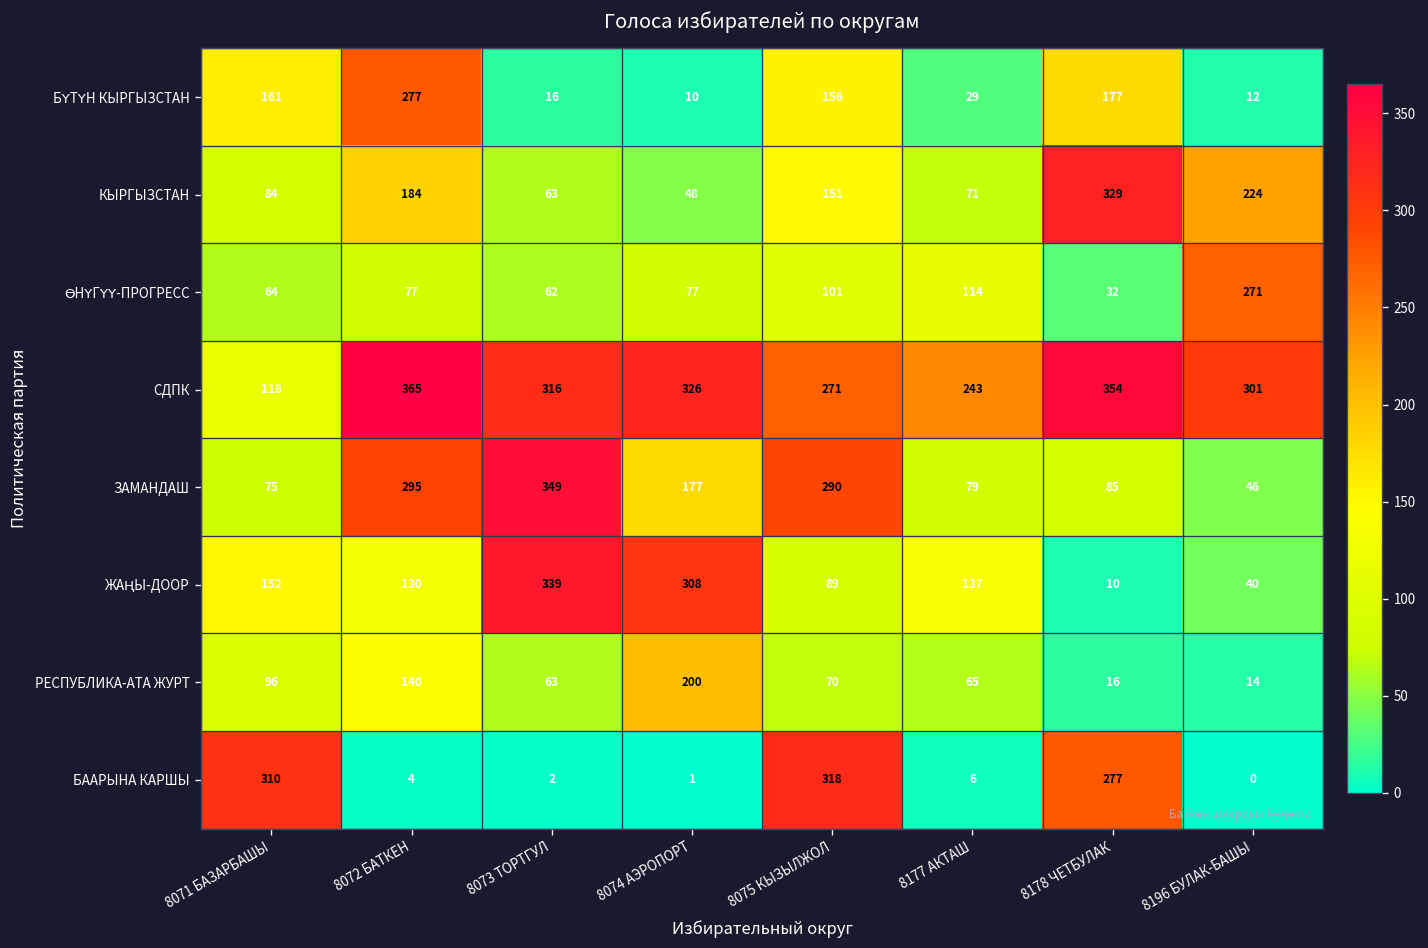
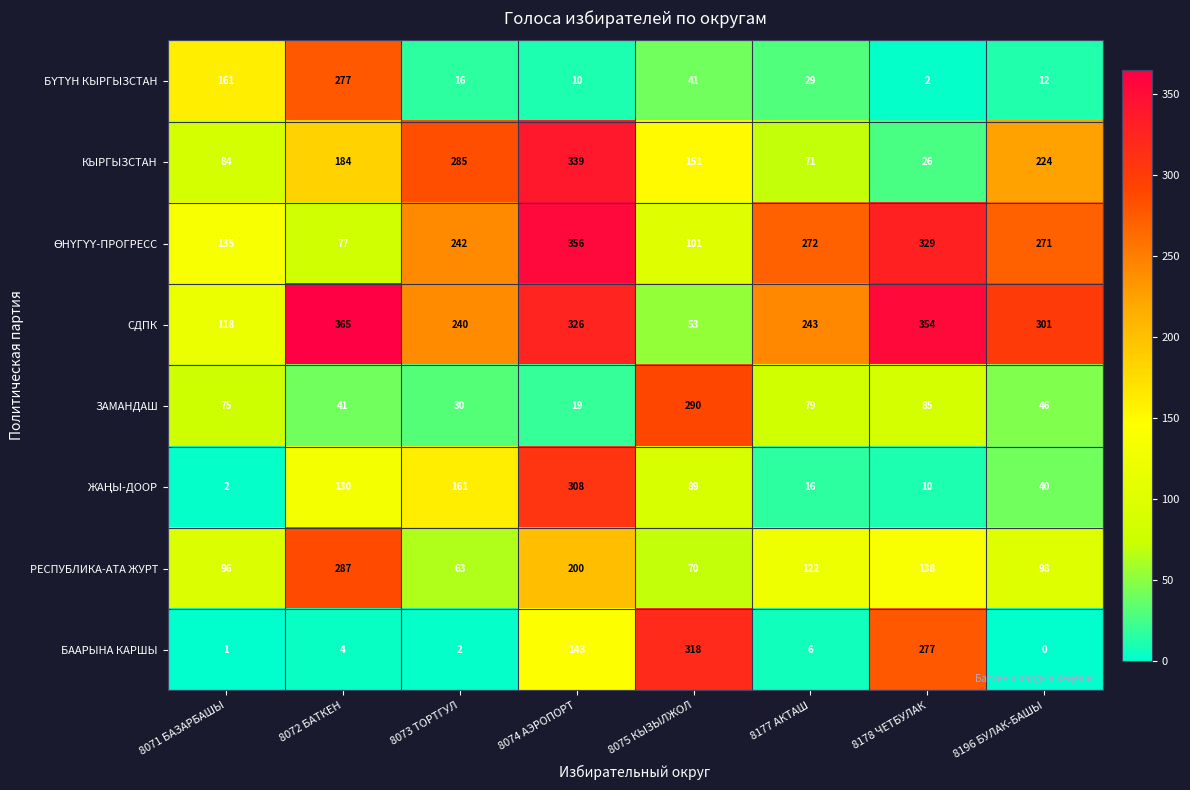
БҮТҮН КЫРГЫЗСТАН, 8075 КЫЗЫЛЖОЛ: 156 -> 41
БҮТҮН КЫРГЫЗСТАН, 8178 ЧЕТБУЛАК: 177 -> 2
КЫРГЫЗСТАН, 8073 ТОРТГУЛ: 63 -> 285
КЫРГЫЗСТАН, 8074 АЭРОПОРТ: 48 -> 339
КЫРГЫЗСТАН, 8178 ЧЕТБУЛАК: 329 -> 26
ӨНҮГҮҮ-ПРОГРЕСС, 8071 БАЗАРБАШЫ: 64 -> 135
ӨНҮГҮҮ-ПРОГРЕСС, 8073 ТОРТГУЛ: 62 -> 242
ӨНҮГҮҮ-ПРОГРЕСС, 8074 АЭРОПОРТ: 77 -> 356
ӨНҮГҮҮ-ПРОГРЕСС, 8177 АКТАШ: 114 -> 272
ӨНҮГҮҮ-ПРОГРЕСС, 8178 ЧЕТБУЛАК: 32 -> 329
СДПК, 8073 ТОРТГУЛ: 316 -> 240
СДПК, 8075 КЫЗЫЛЖОЛ: 271 -> 53
ЗАМАНДАШ, 8072 БАТКЕН: 295 -> 41
ЗАМАНДАШ, 8073 ТОРТГУЛ: 349 -> 30
ЗАМАНДАШ, 8074 АЭРОПОРТ: 177 -> 19
ЖАҢЫ-ДООР, 8071 БАЗАРБАШЫ: 152 -> 2
ЖАҢЫ-ДООР, 8073 ТОРТГУЛ: 339 -> 161
ЖАҢЫ-ДООР, 8177 АКТАШ: 137 -> 16
РЕСПУБЛИКА-АТА ЖУРТ, 8072 БАТКЕН: 140 -> 287
РЕСПУБЛИКА-АТА ЖУРТ, 8177 АКТАШ: 65 -> 122
РЕСПУБЛИКА-АТА ЖУРТ, 8178 ЧЕТБУЛАК: 16 -> 138
РЕСПУБЛИКА-АТА ЖУРТ, 8196 БУЛАК-БАШЫ: 14 -> 98
БААРЫНА КАРШЫ, 8071 БАЗАРБАШЫ: 310 -> 1
БААРЫНА КАРШЫ, 8074 АЭРОПОРТ: 1 -> 143
